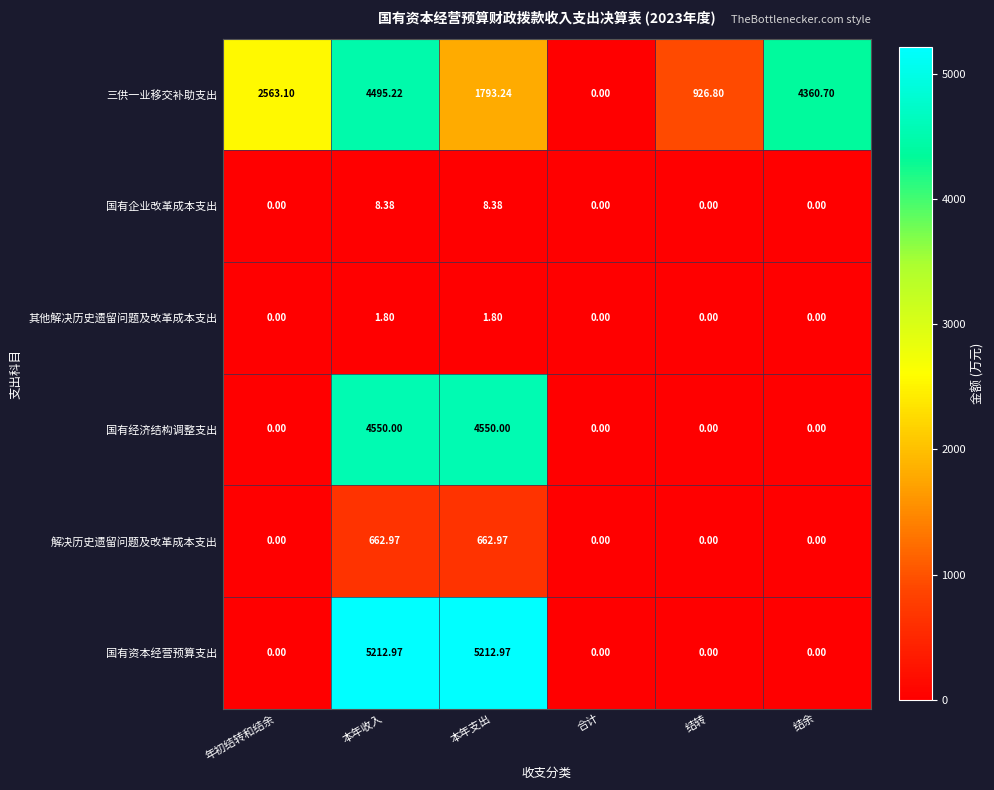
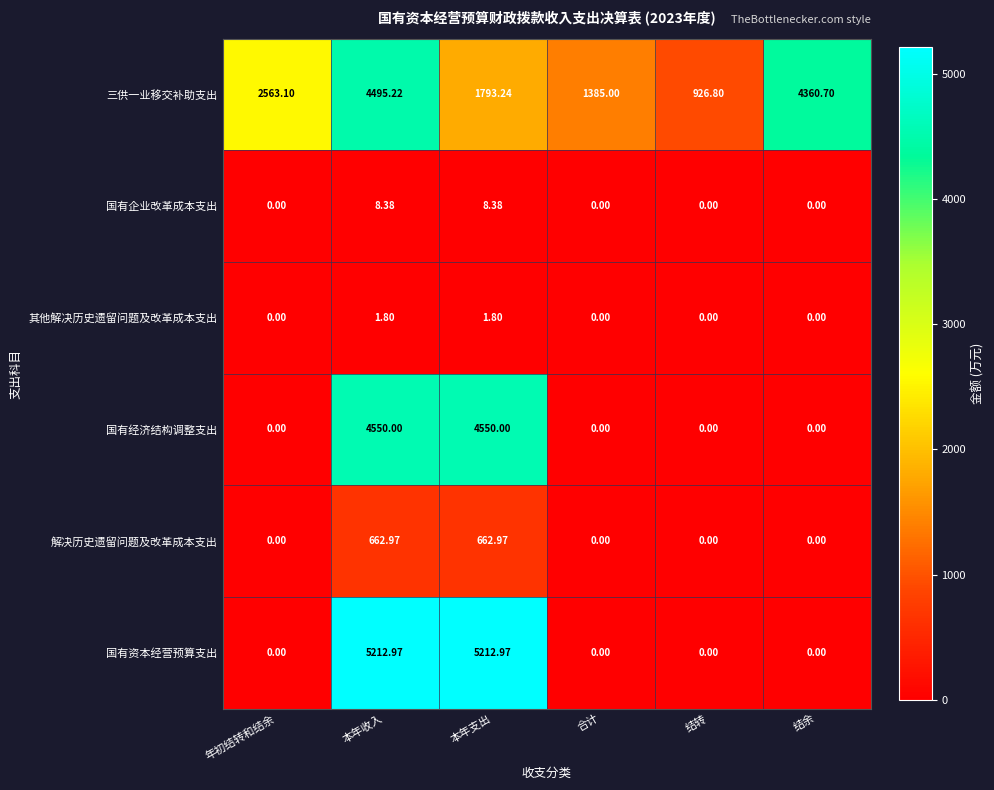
三供一业移交补助支出, 合计: 0.00 -> 1385.00
